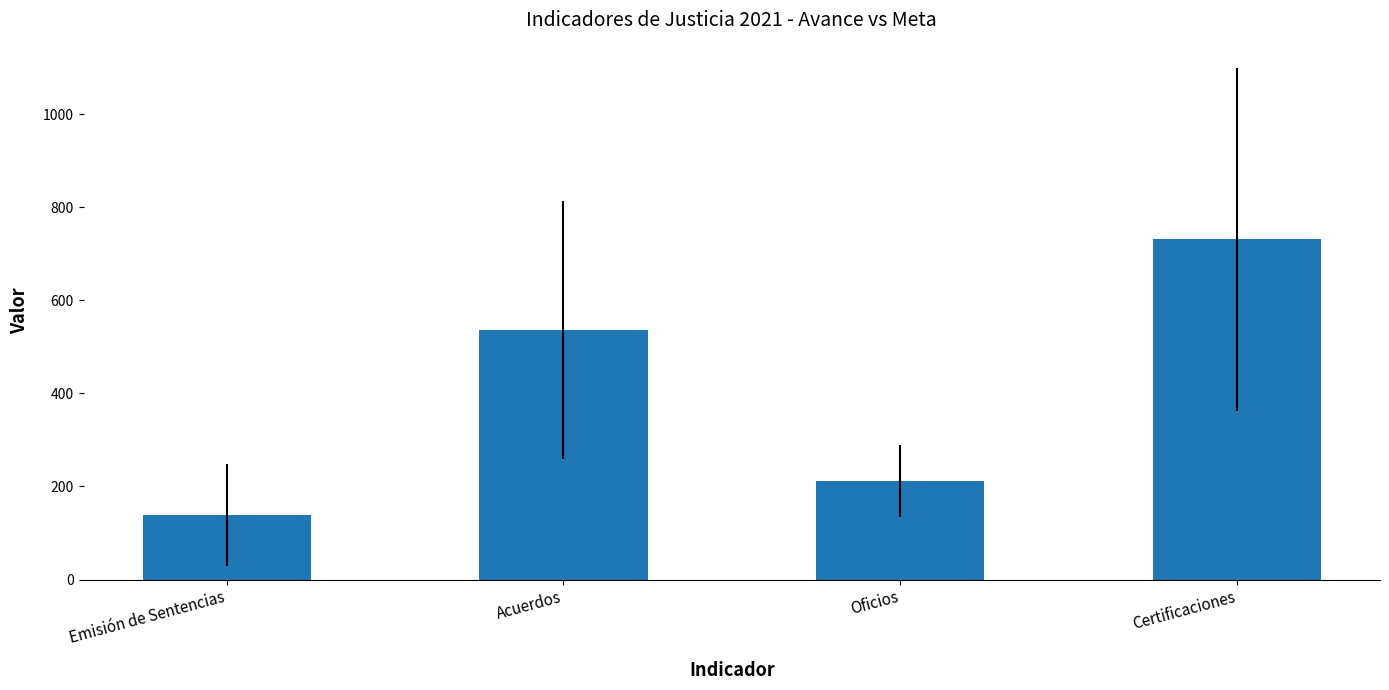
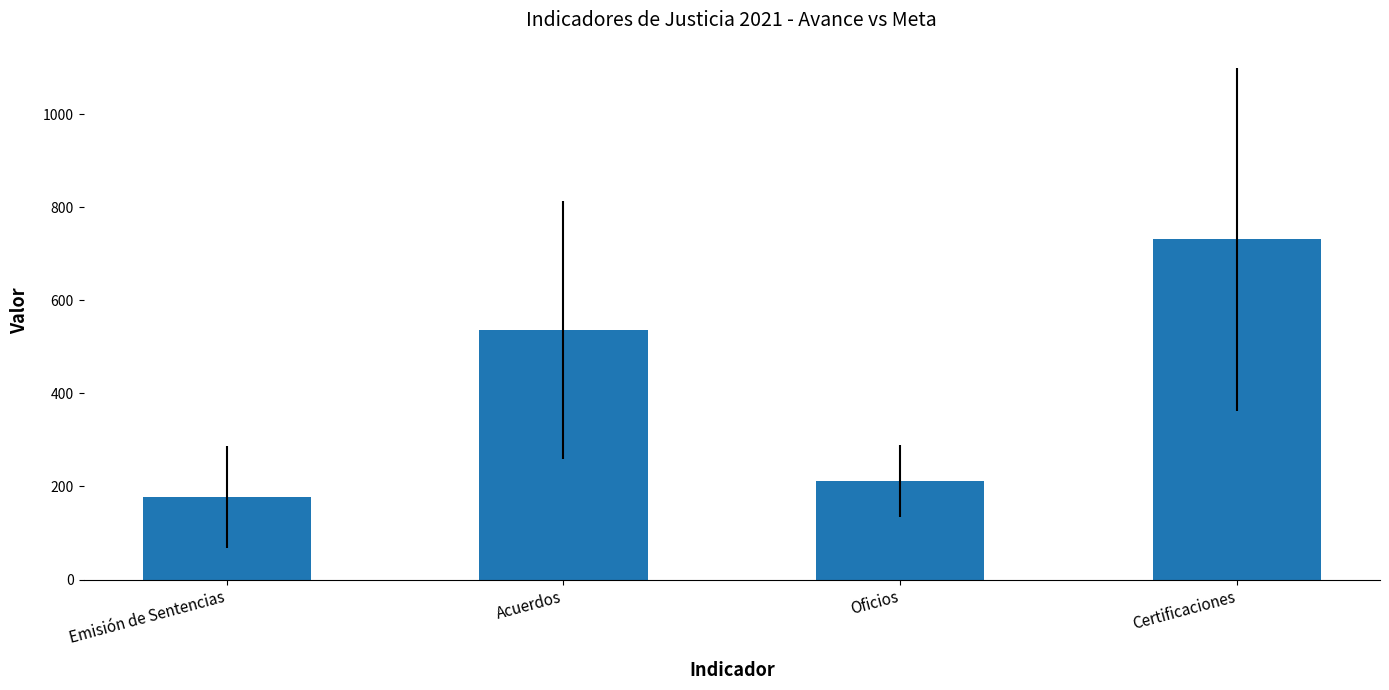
Emisión de Sentencias: 140 -> 180
